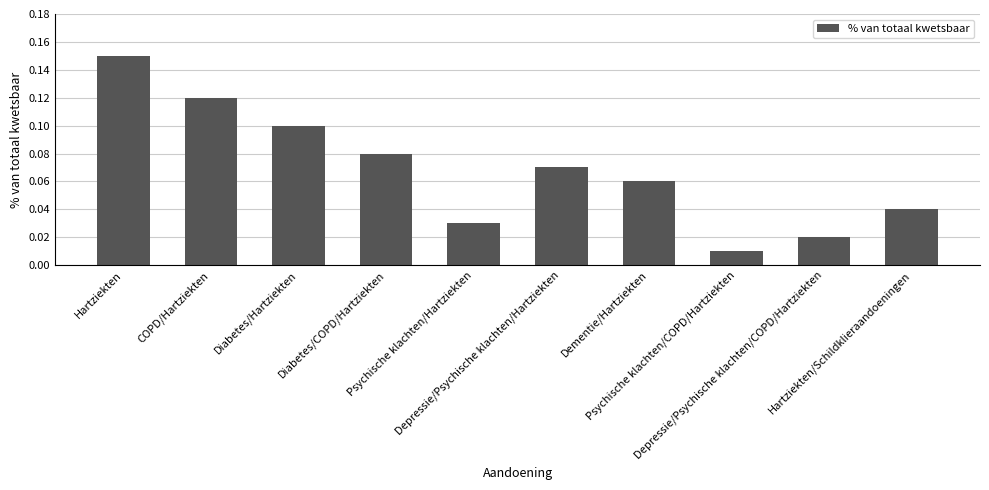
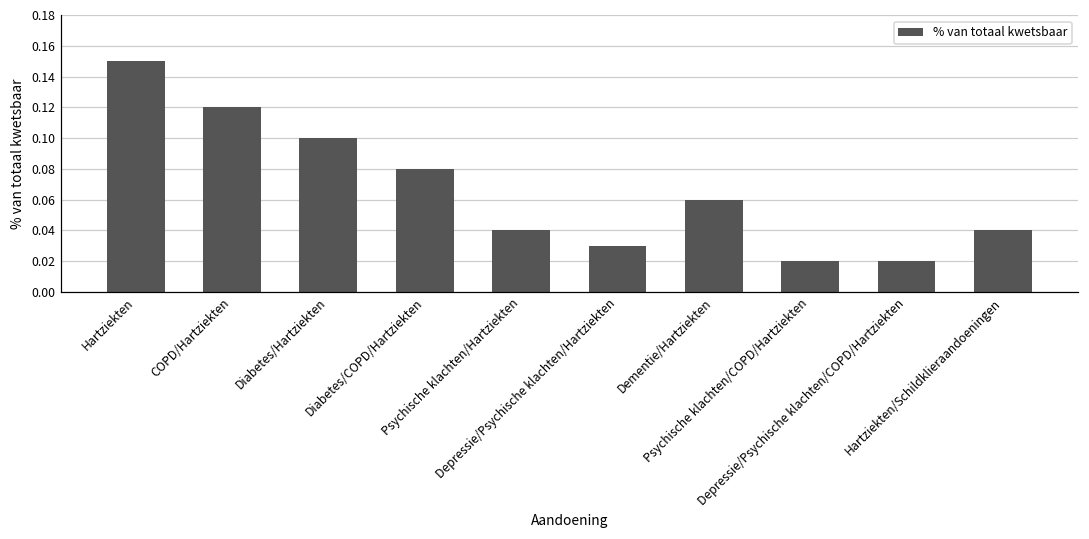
Psychische klachten/Hartziekten: 0.03 -> 0.04
Depressie/Psychische klachten/Hartziekten: 0.07 -> 0.03
Psychische klachten/COPD/Hartziekten: 0.01 -> 0.02
